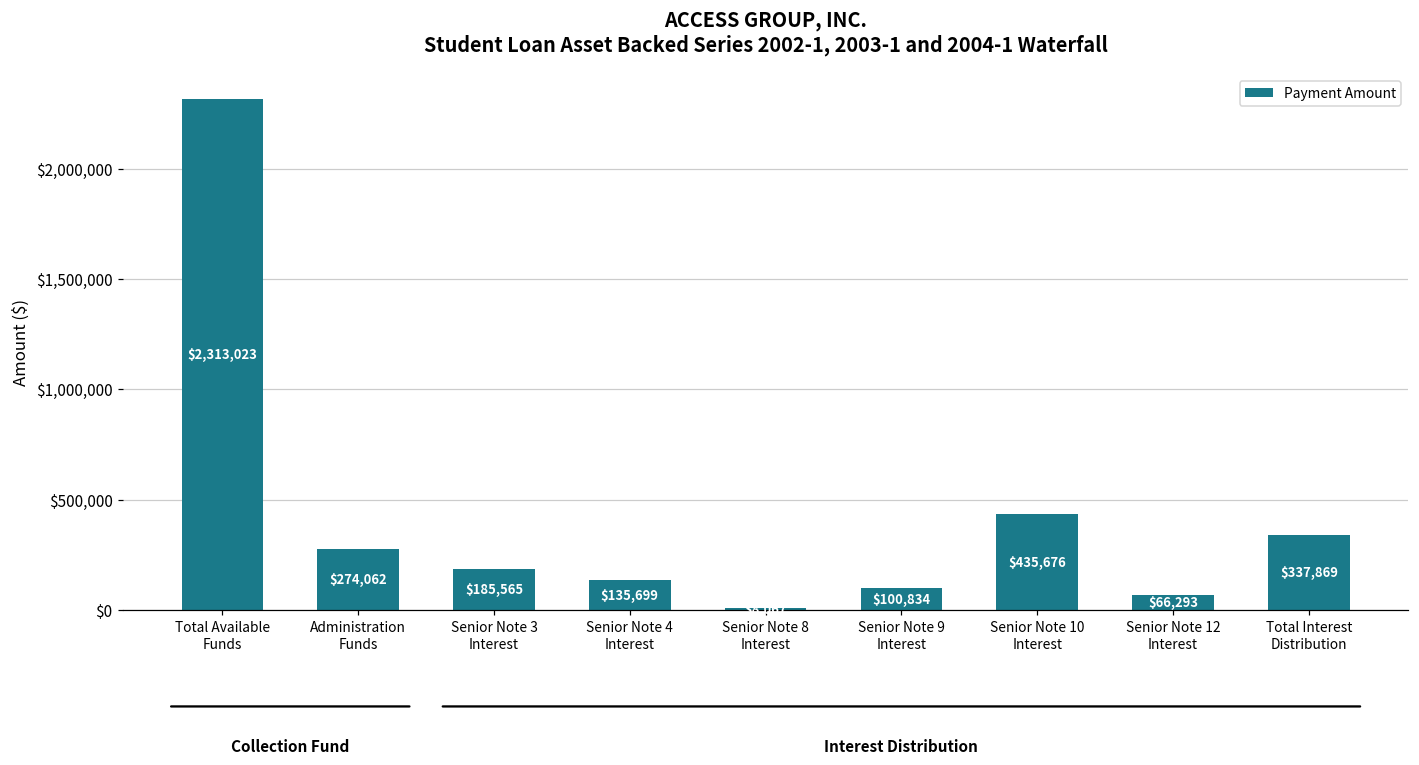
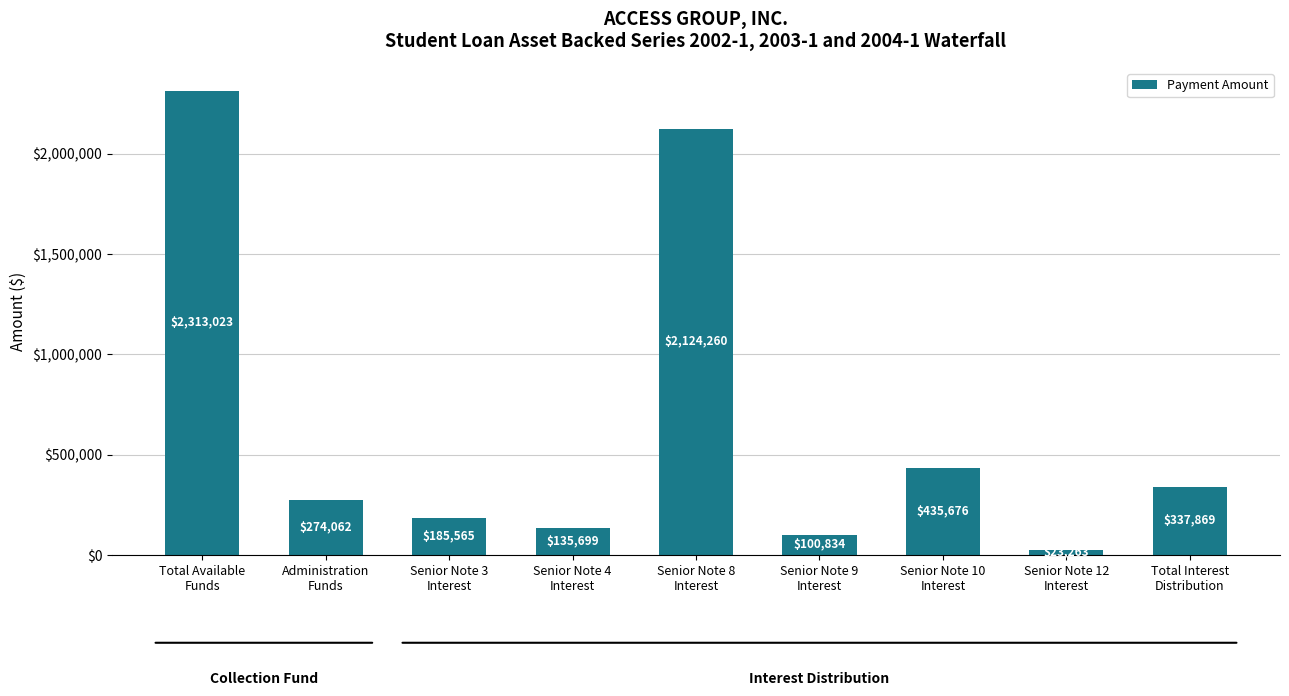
Senior Note 8 Interest: $10,000 -> $2,120,000
Senior Note 12 Interest: $70,000 -> $20,000
